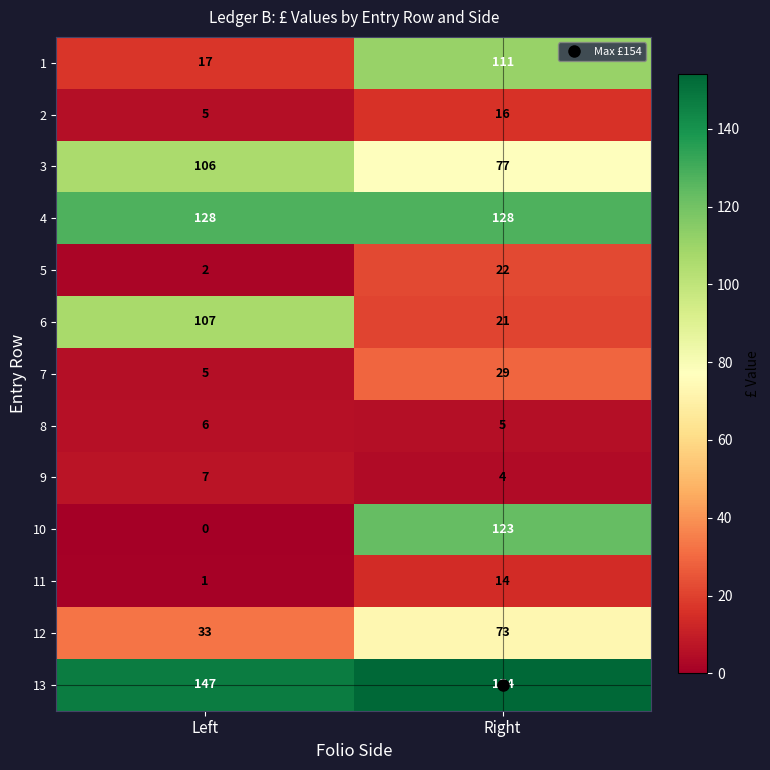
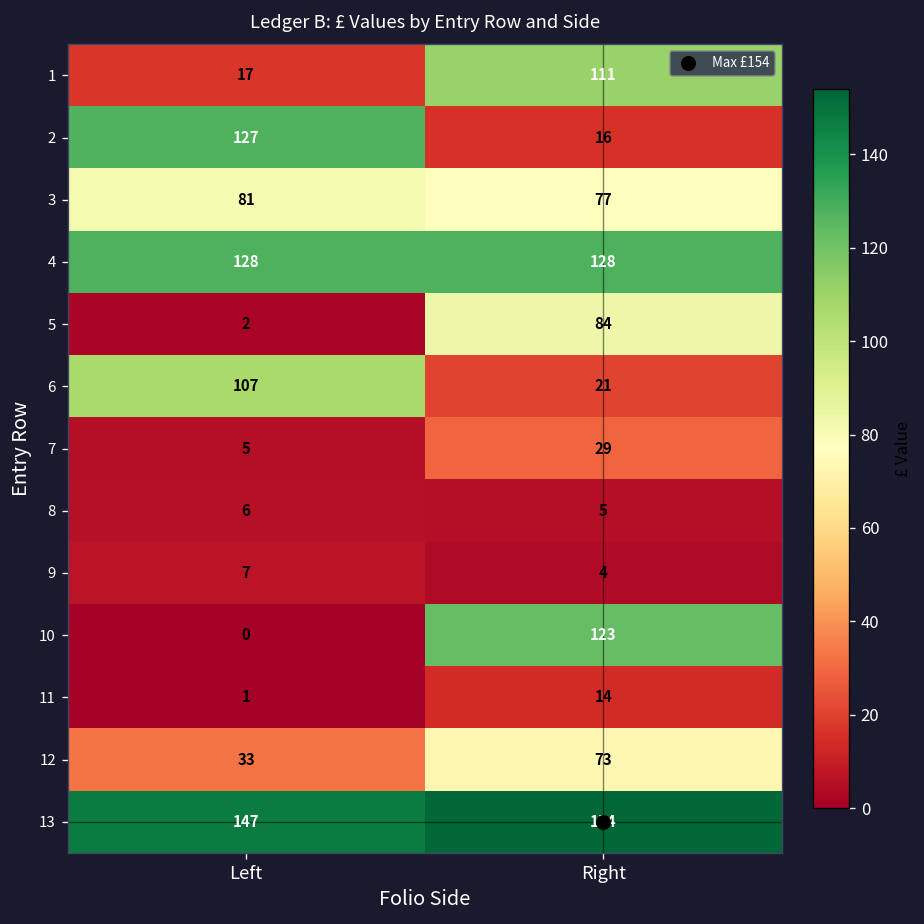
2, Left: 5 -> 127
3, Left: 106 -> 81
5, Right: 22 -> 84
